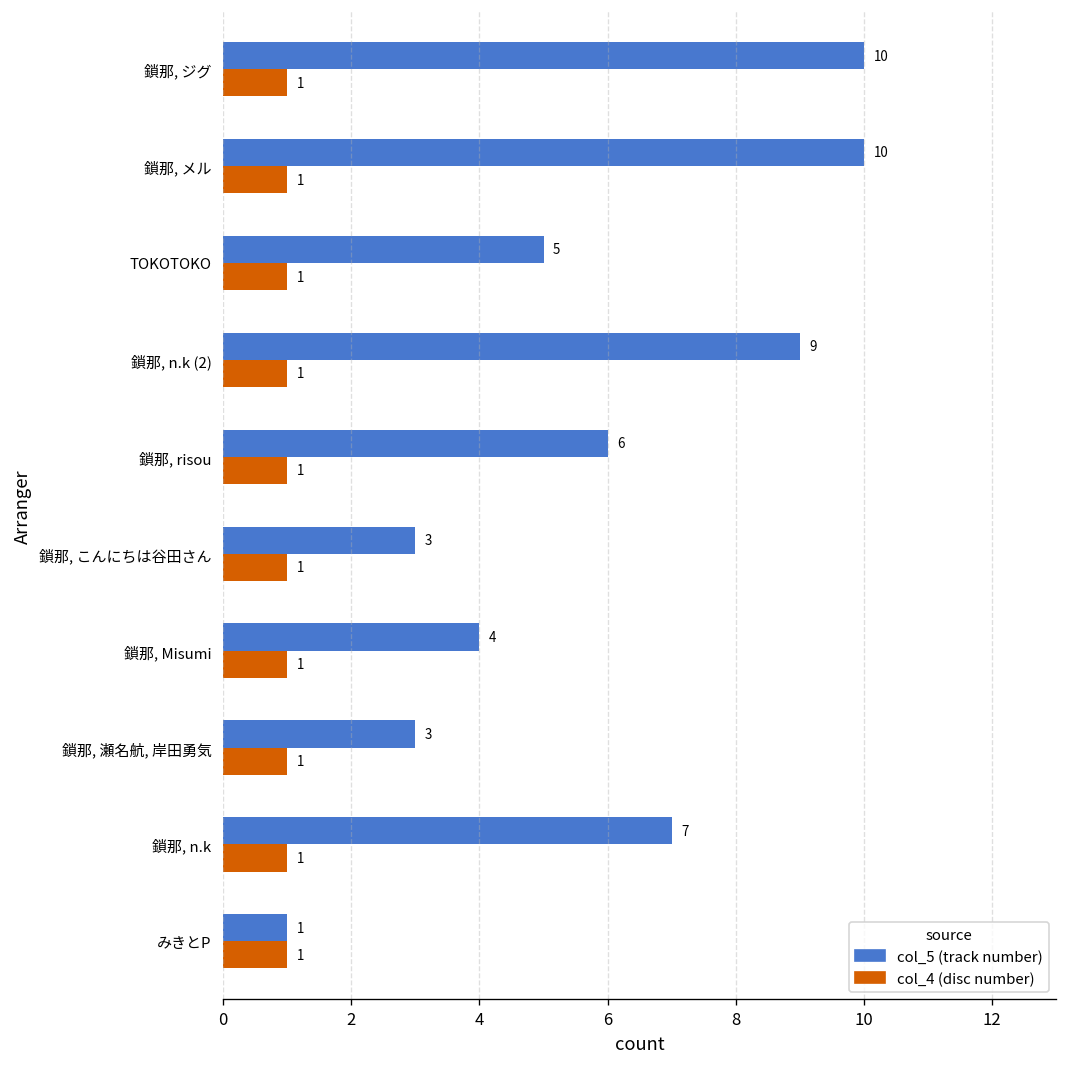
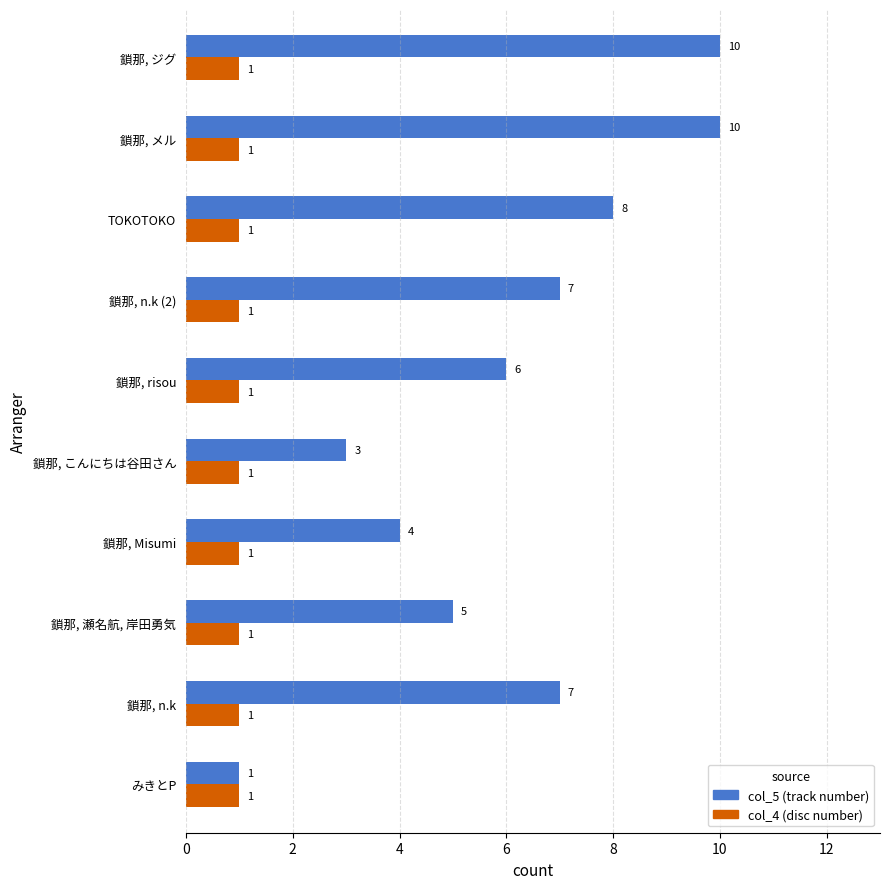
col_5 (track number), TOKOTOKO: 5 -> 8
col_5 (track number), 鎖那, n.k (2): 9 -> 7
col_5 (track number), 鎖那, 瀬名航, 岸田勇気: 3 -> 5
